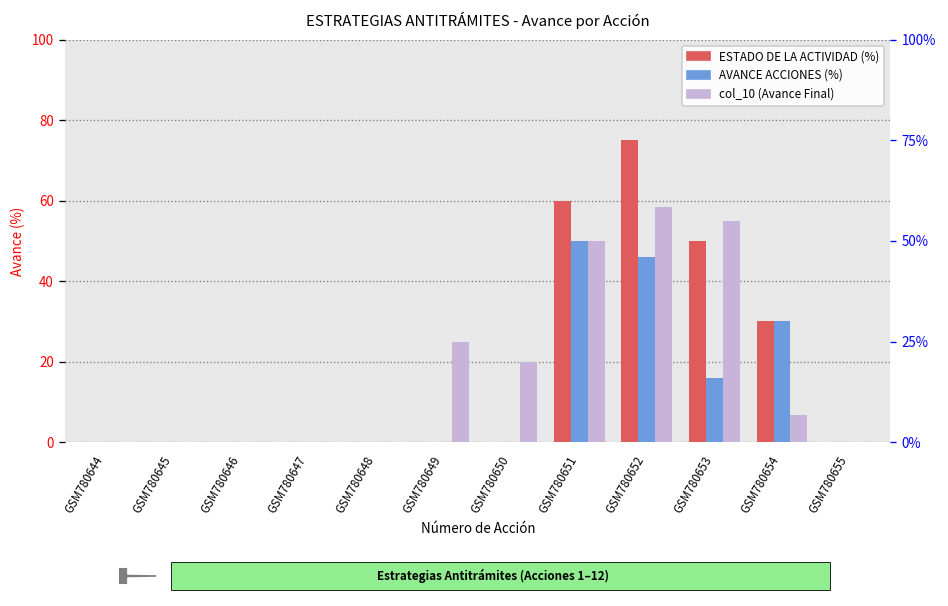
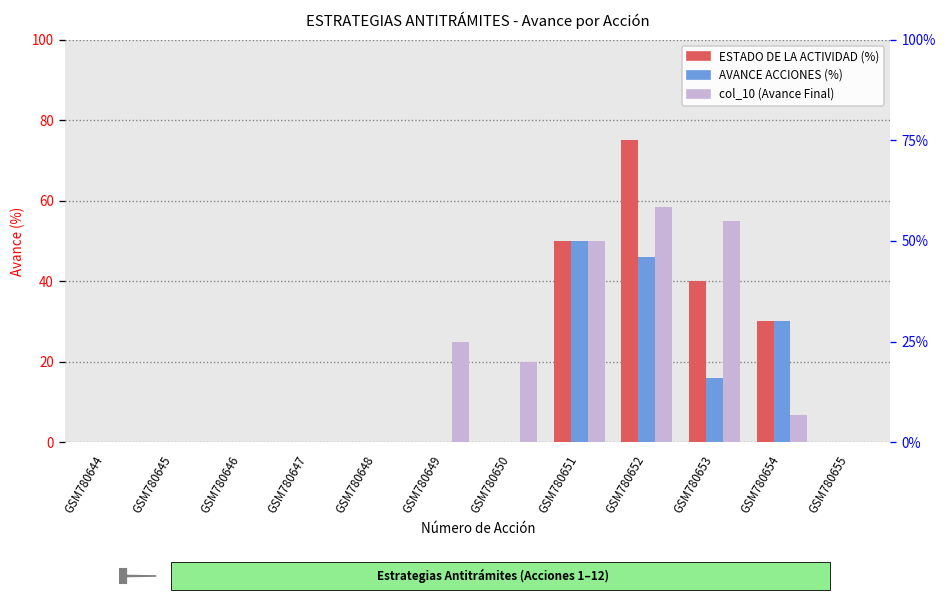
ESTADO DE LA ACTIVIDAD (%), GSM780651: 60 -> 50
ESTADO DE LA ACTIVIDAD (%), GSM780653: 50 -> 40
